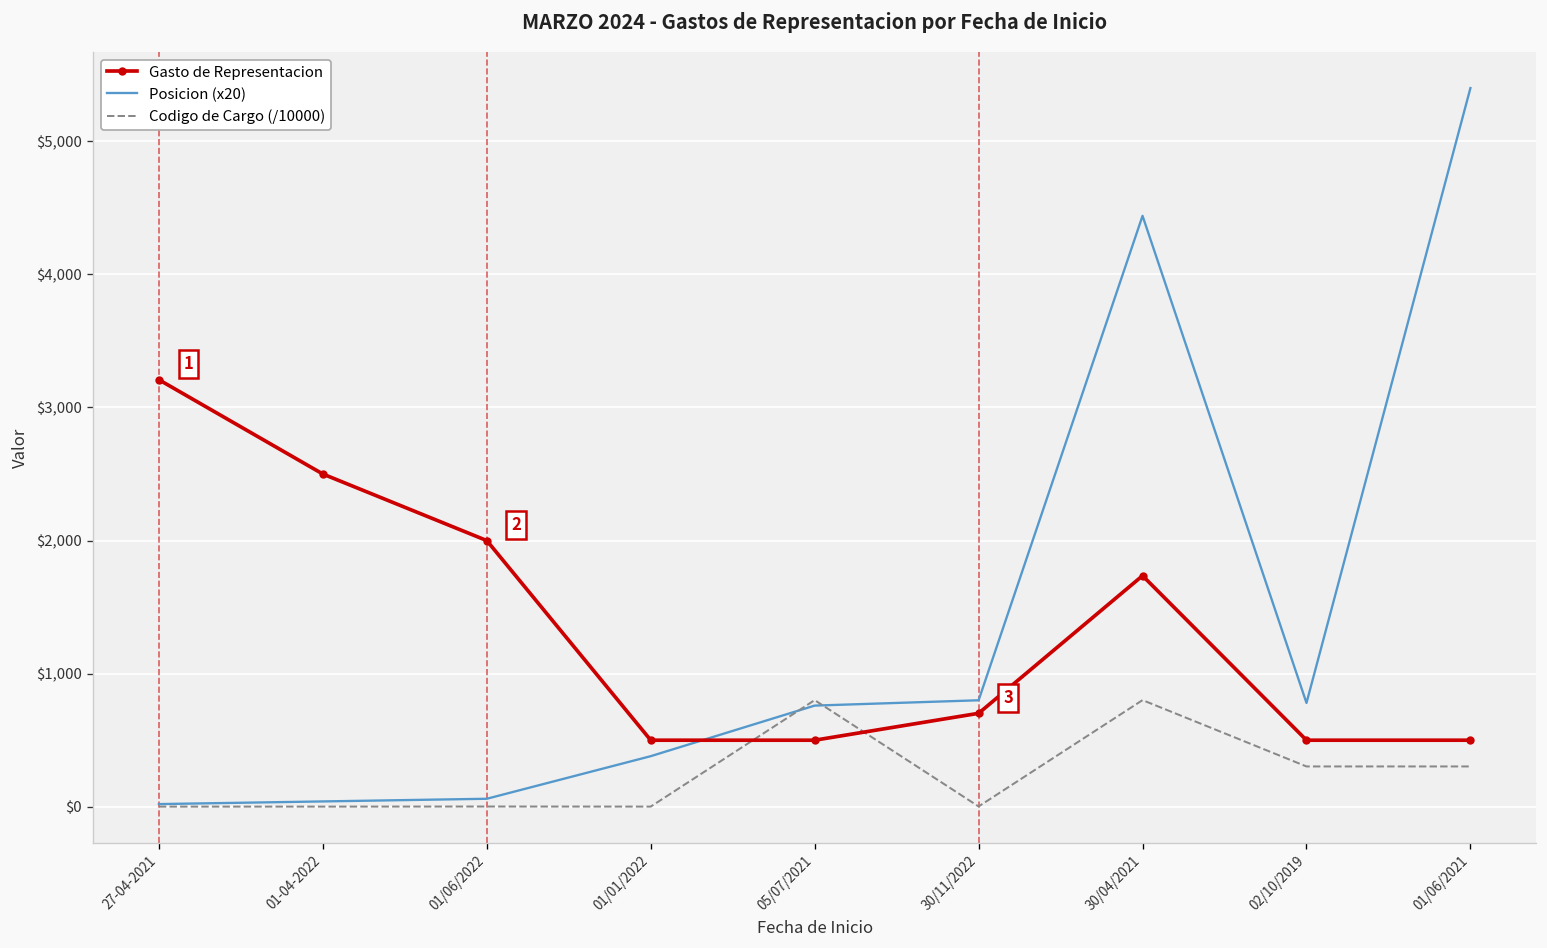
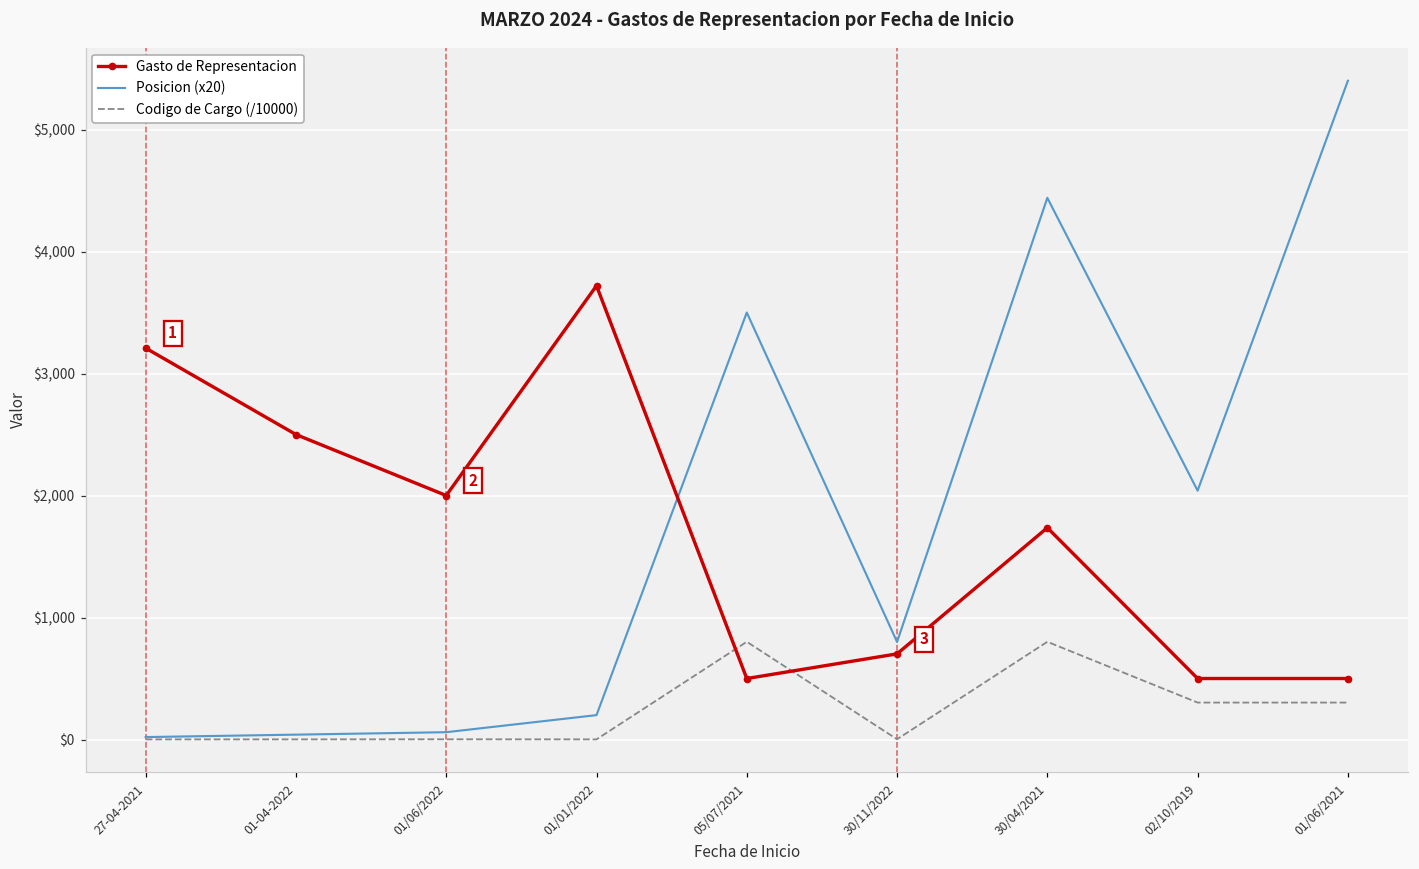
Gasto de Representacion, 01/01/2022: $500 -> $3,720
Posicion (x20), 01/01/2022: $380 -> $200
Posicion (x20), 05/07/2021: $760 -> $3,500
Posicion (x20), 02/10/2019: $780 -> $2,040
